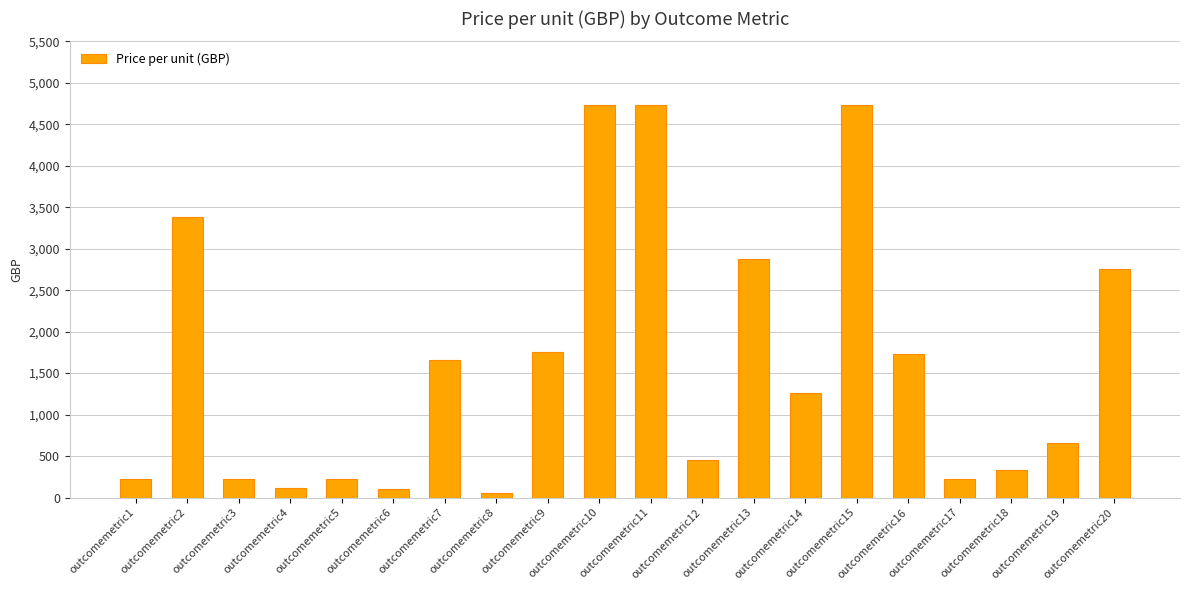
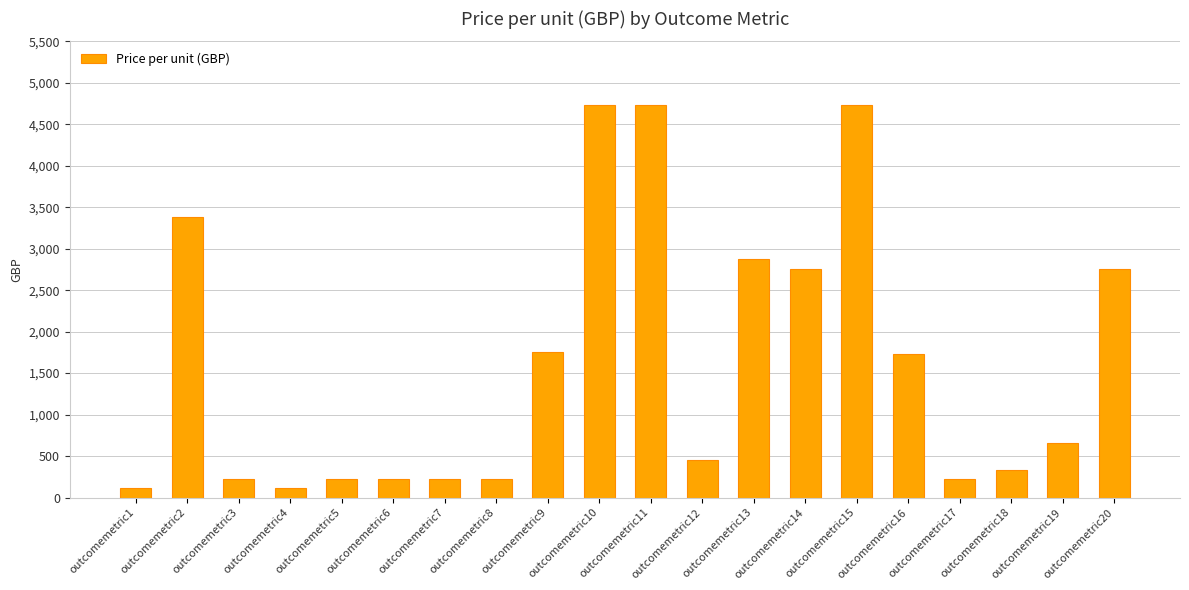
outcomemetric1: 200 -> 100
outcomemetric6: 100 -> 200
outcomemetric7: 1,700 -> 200
outcomemetric8: 100 -> 200
outcomemetric14: 1,300 -> 2,800
